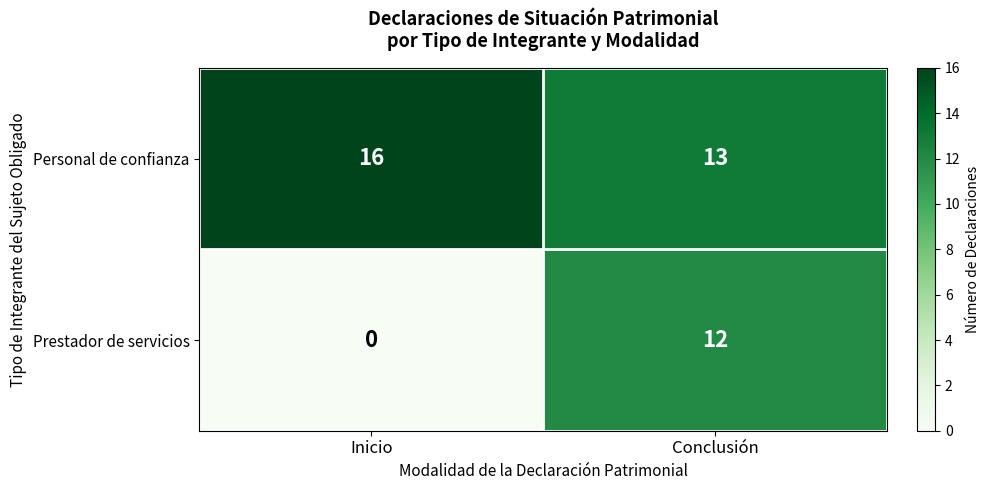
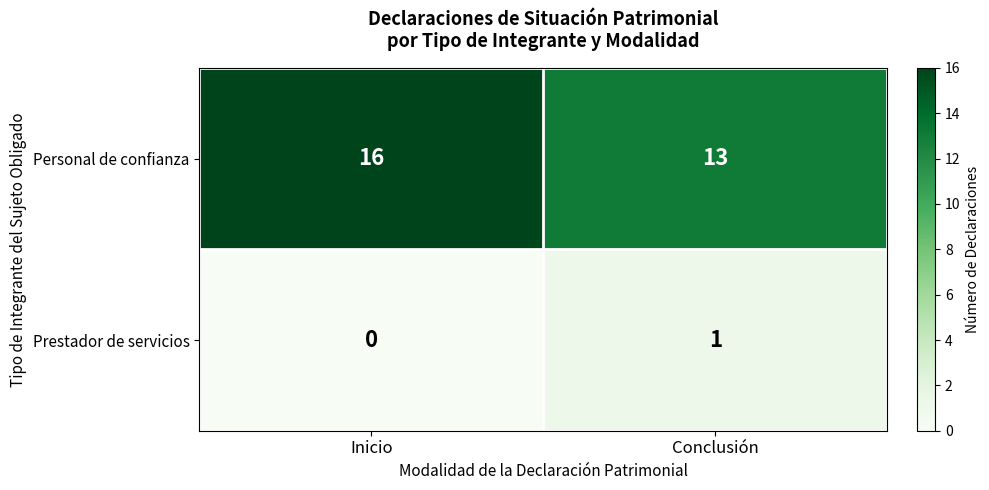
Prestador de servicios, Conclusión: 12 -> 1
